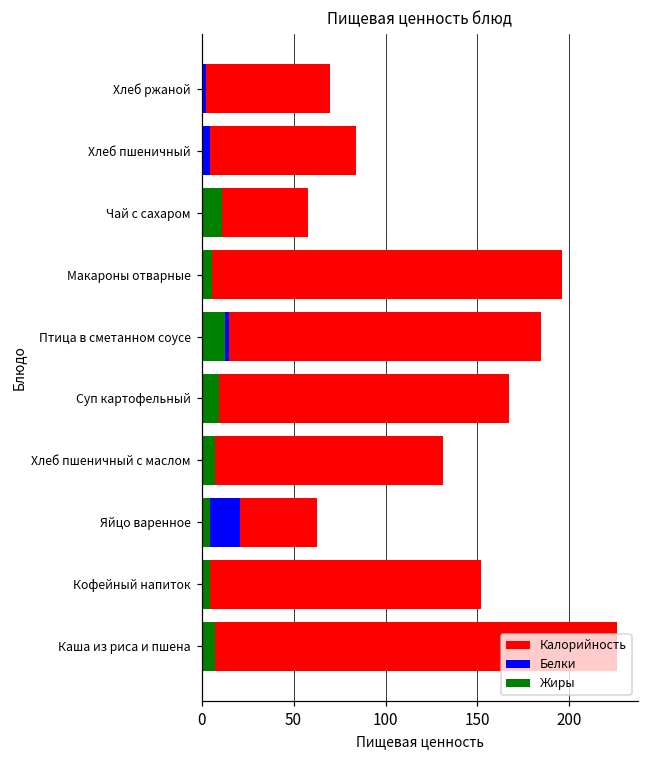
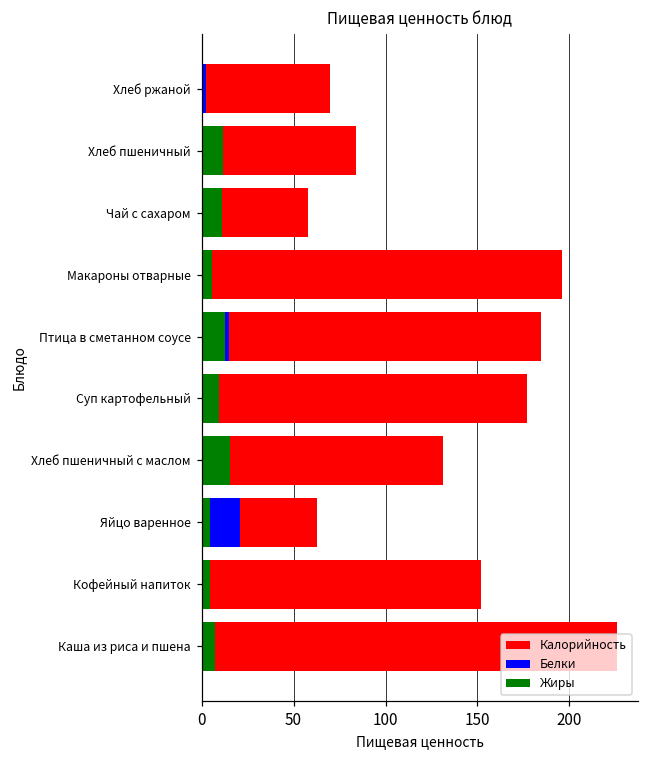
Жиры, Хлеб пшеничный: 0 -> 12
Калорийность, Суп картофельный: 167 -> 177
Жиры, Хлеб пшеничный с маслом: 7 -> 16
